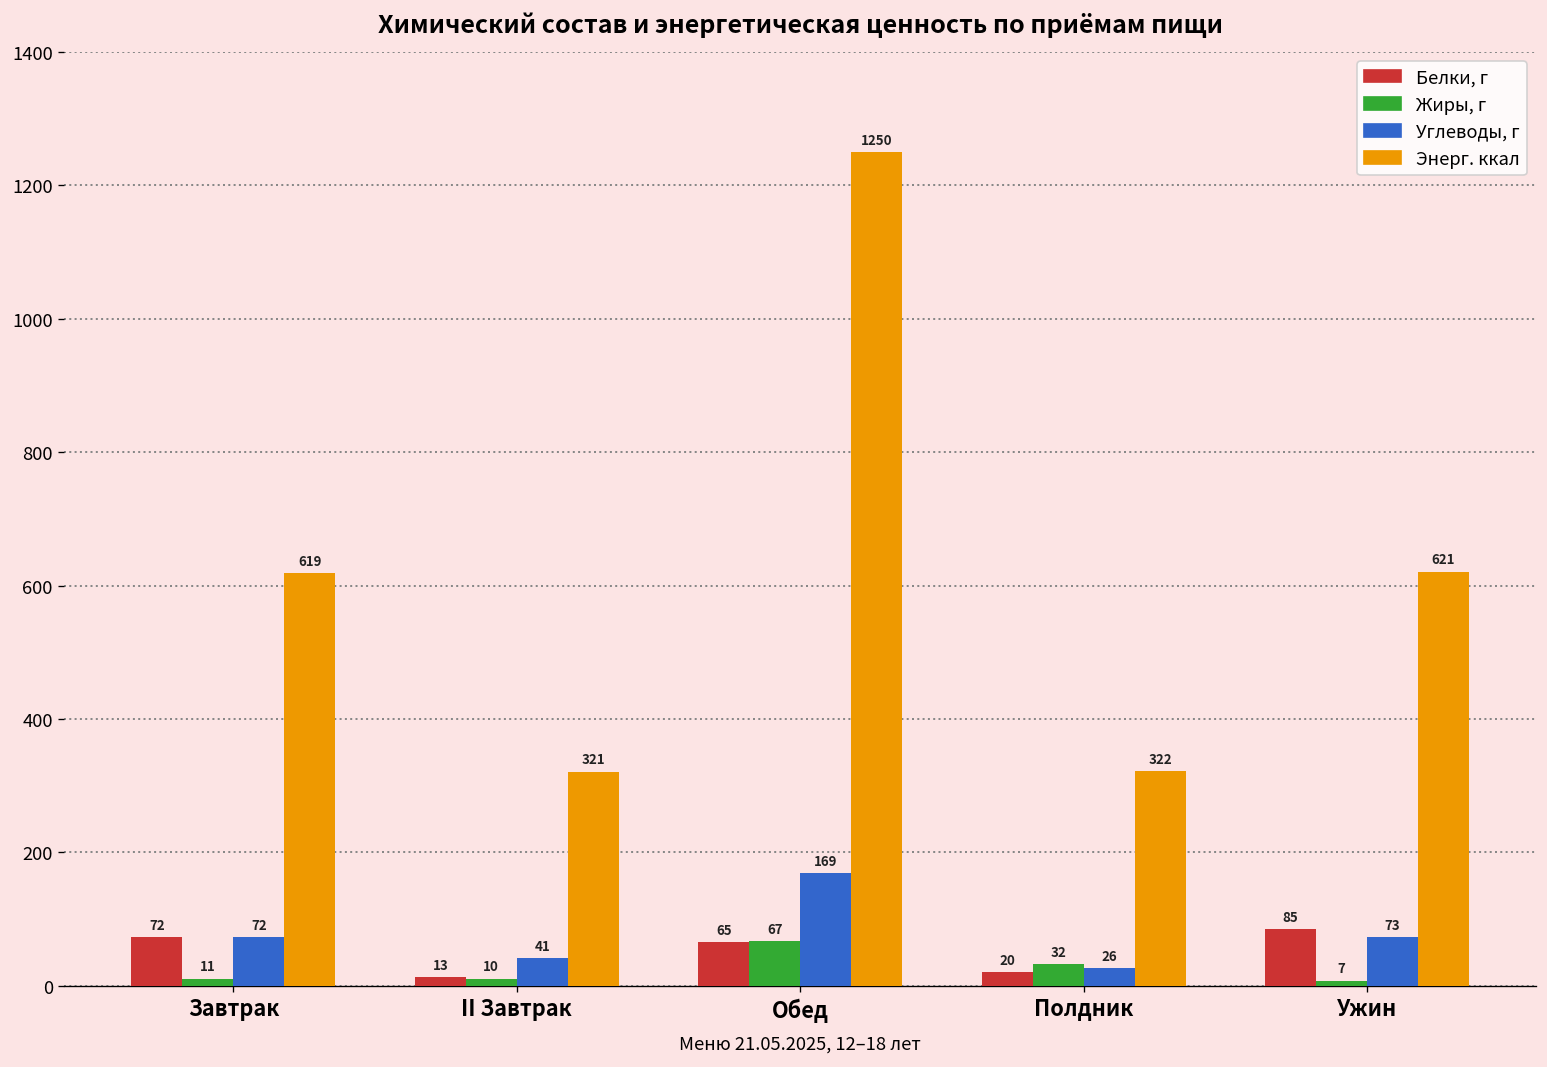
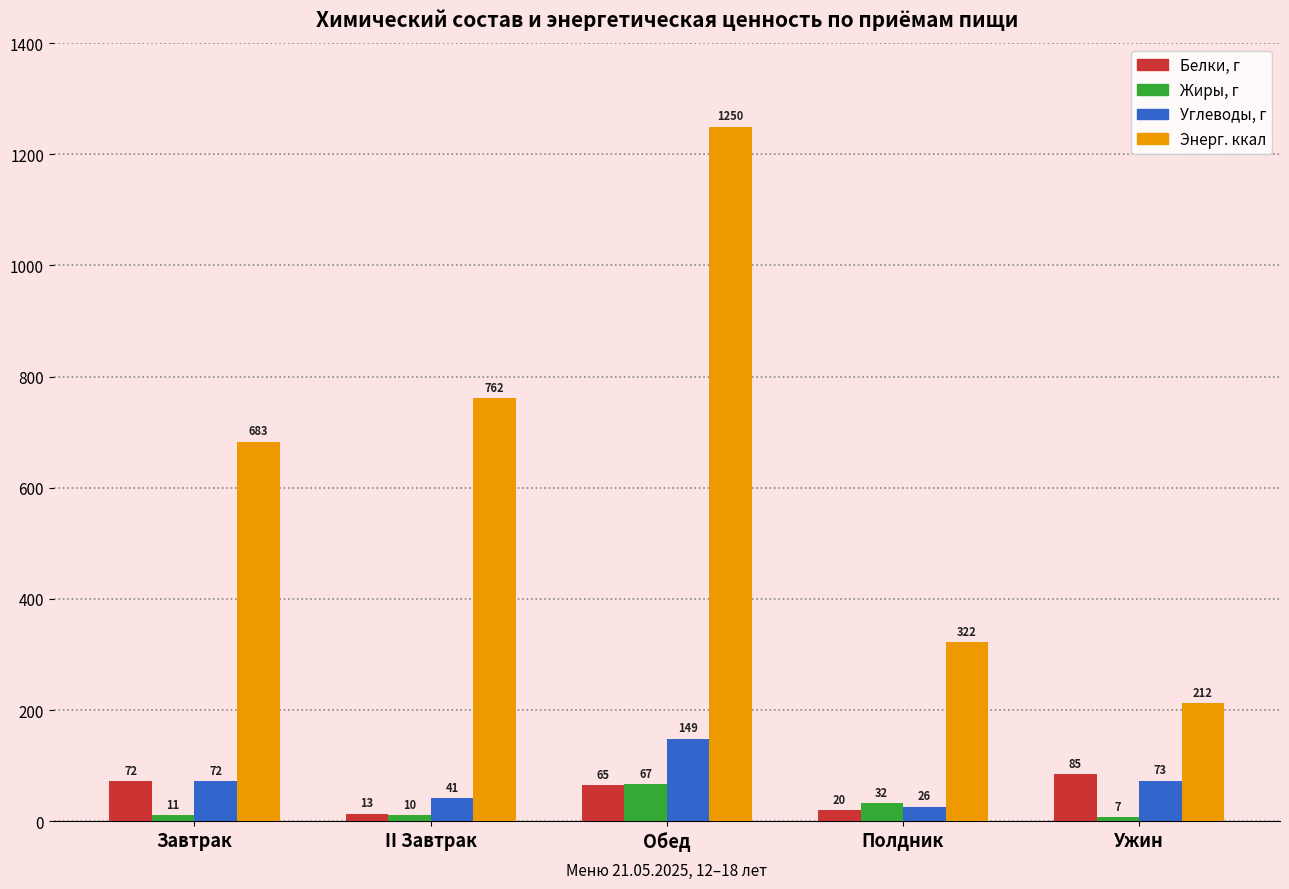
Энерг. ккал, Завтрак: 619 -> 683
Энерг. ккал, II Завтрак: 321 -> 762
Углеводы, г, Обед: 169 -> 149
Энерг. ккал, Ужин: 621 -> 212
